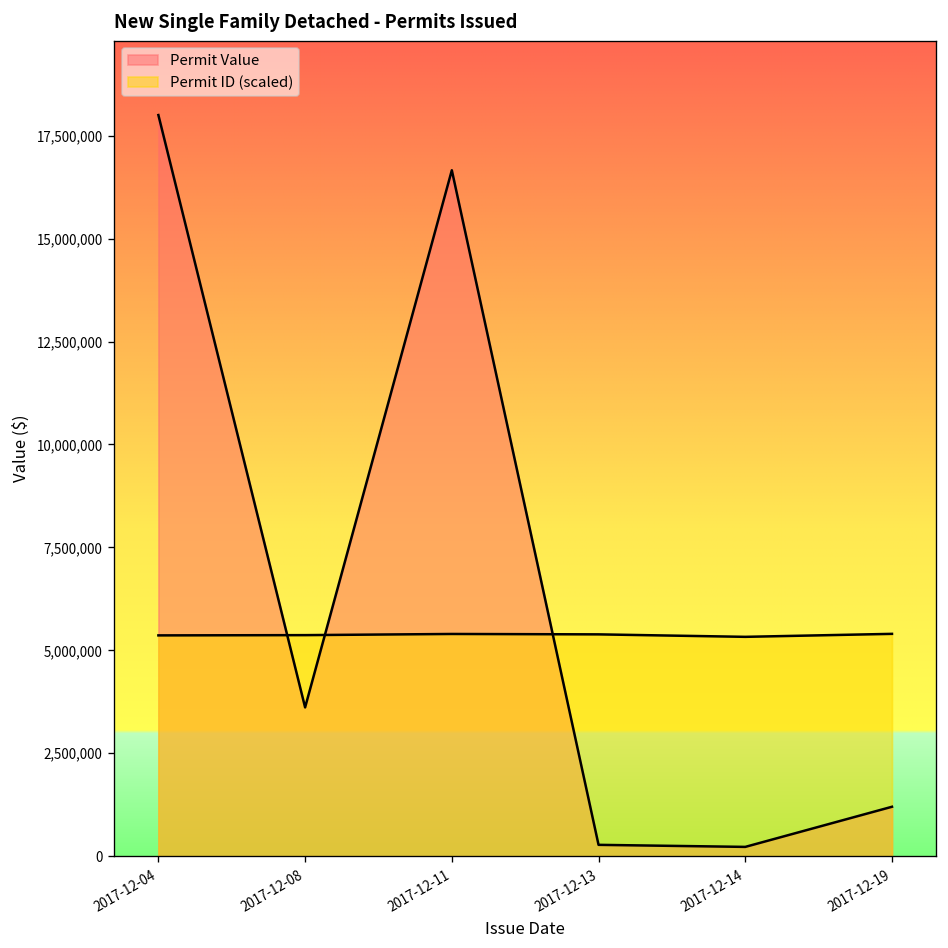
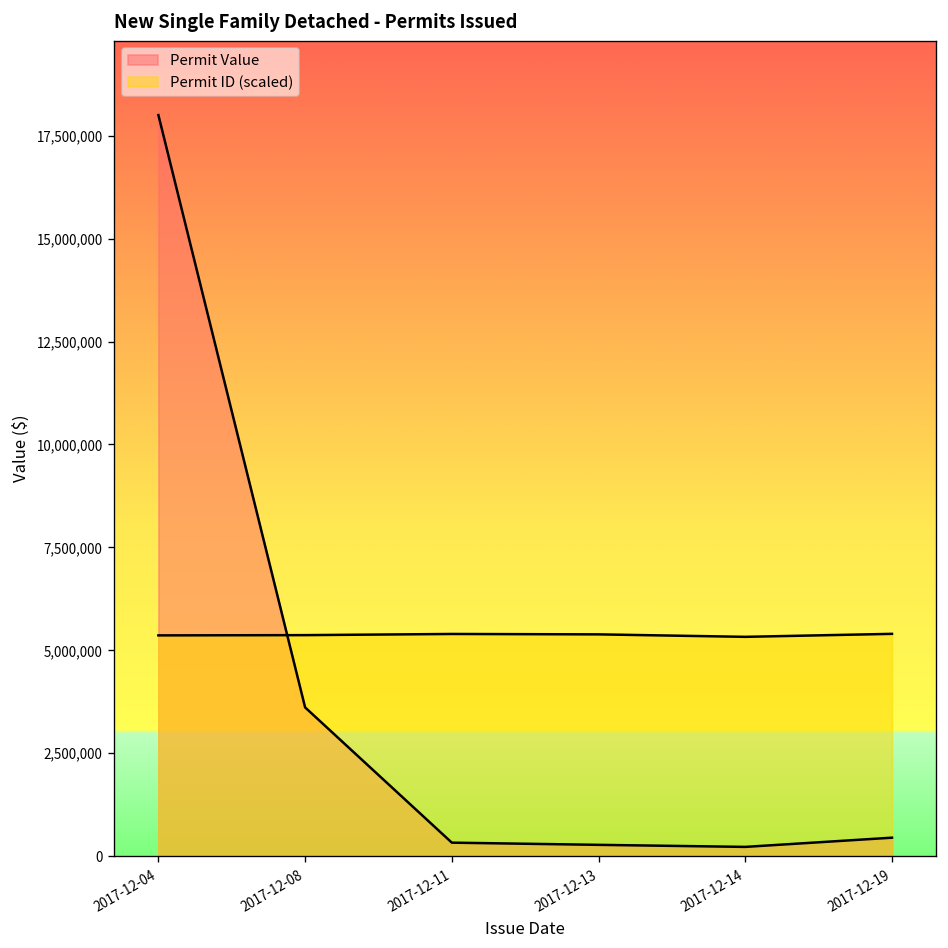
Permit Value, 2017-12-11: 16,700,000 -> 300,000
Permit Value, 2017-12-19: 1,200,000 -> 400,000
